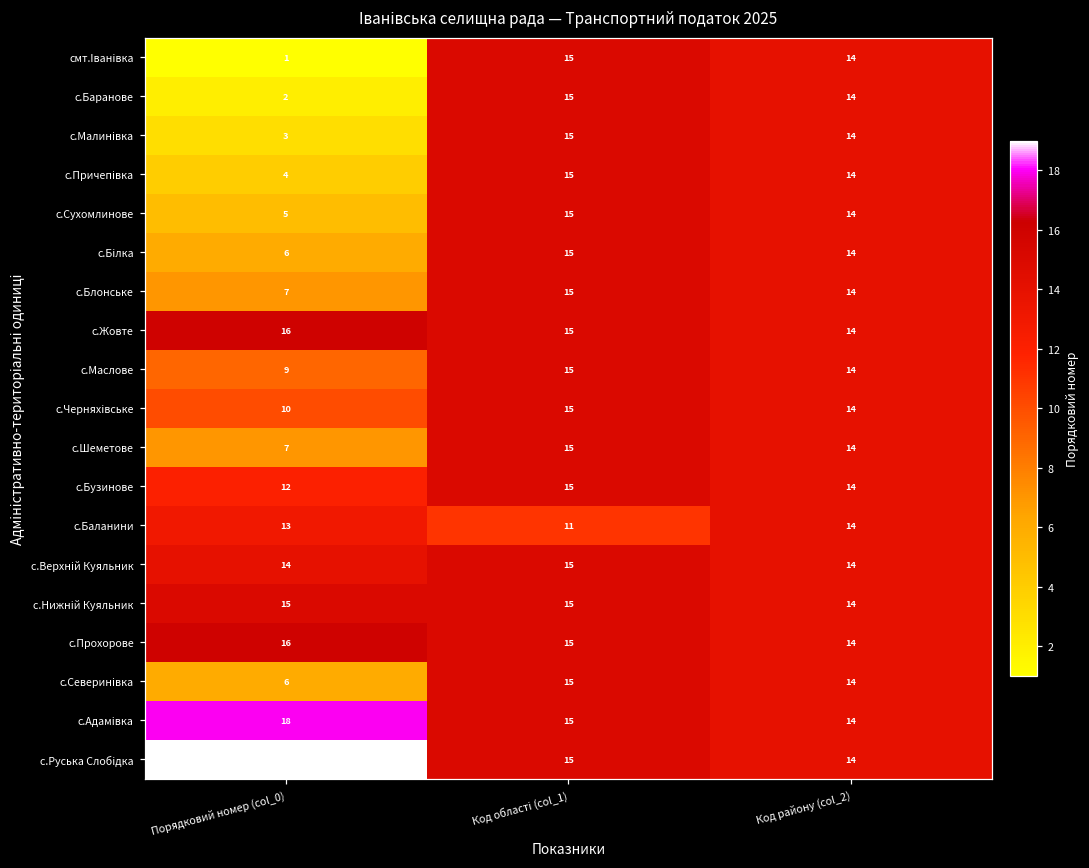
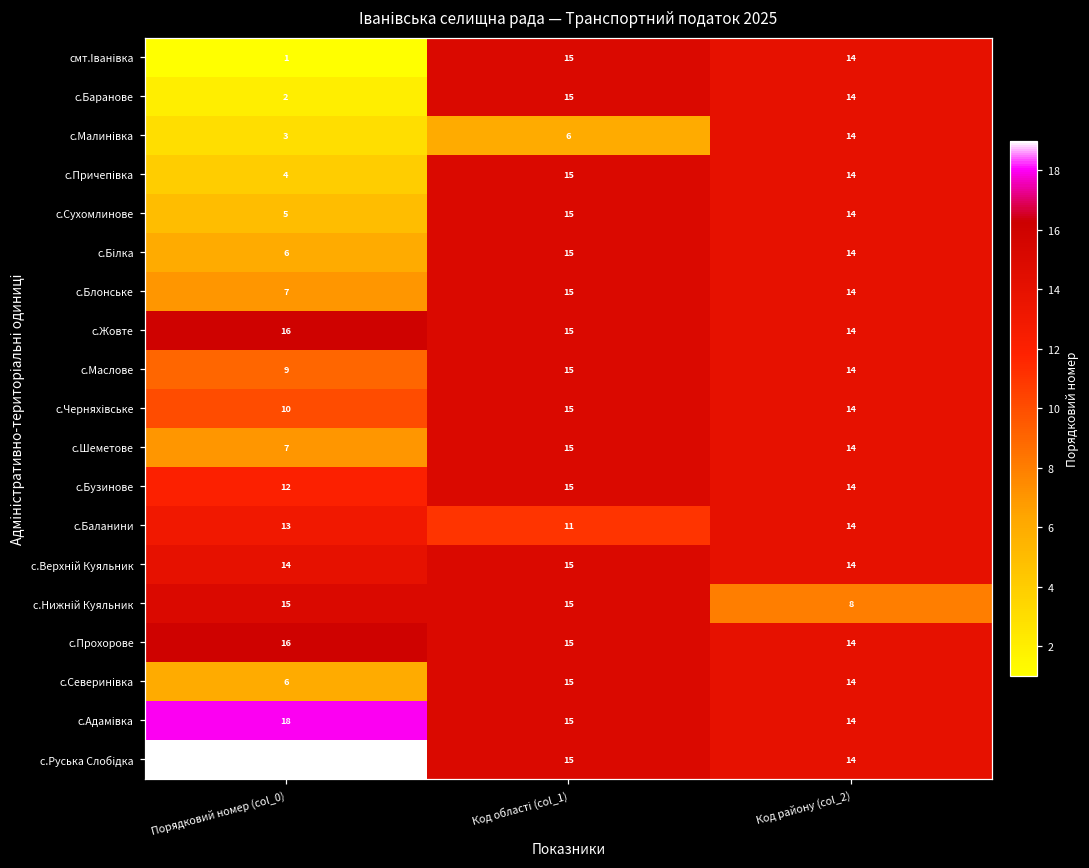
с.Малинівка, Код області (col_1): 15 -> 6
с.Нижній Куяльник, Код району (col_2): 14 -> 8
